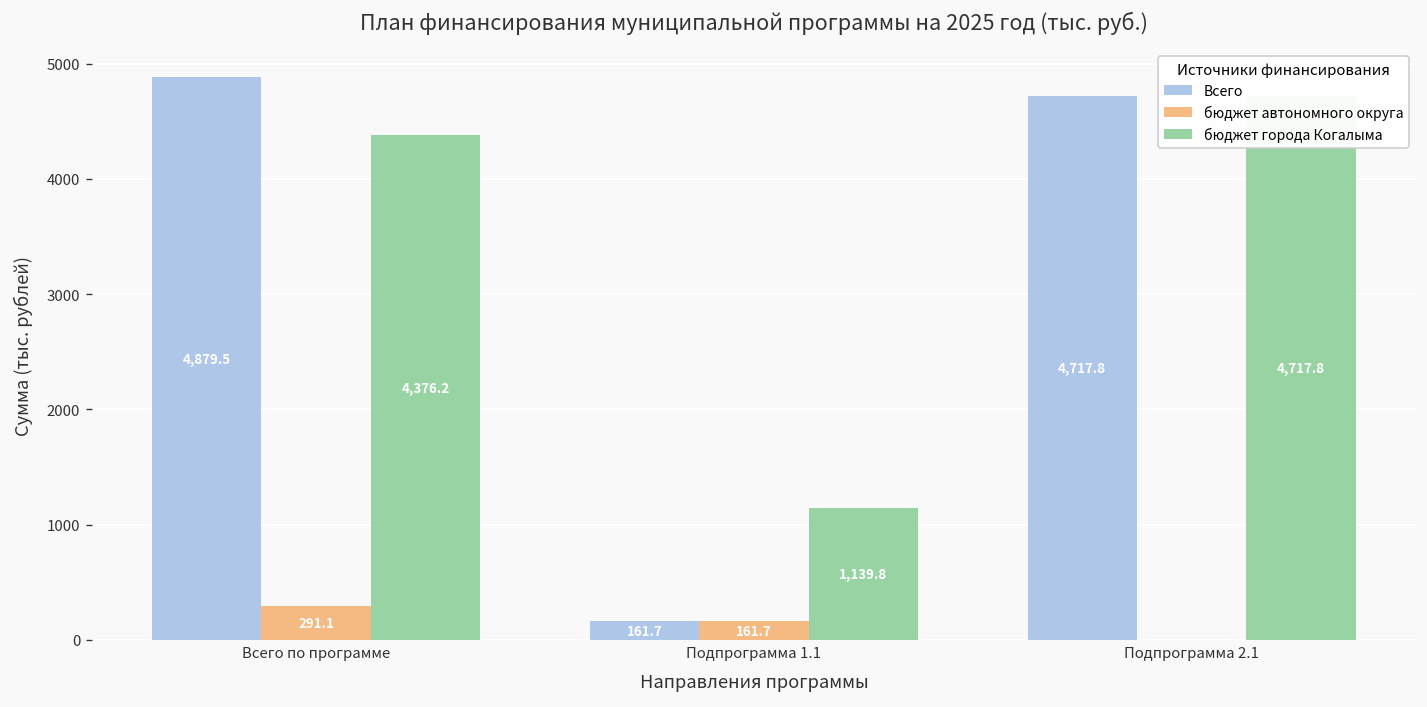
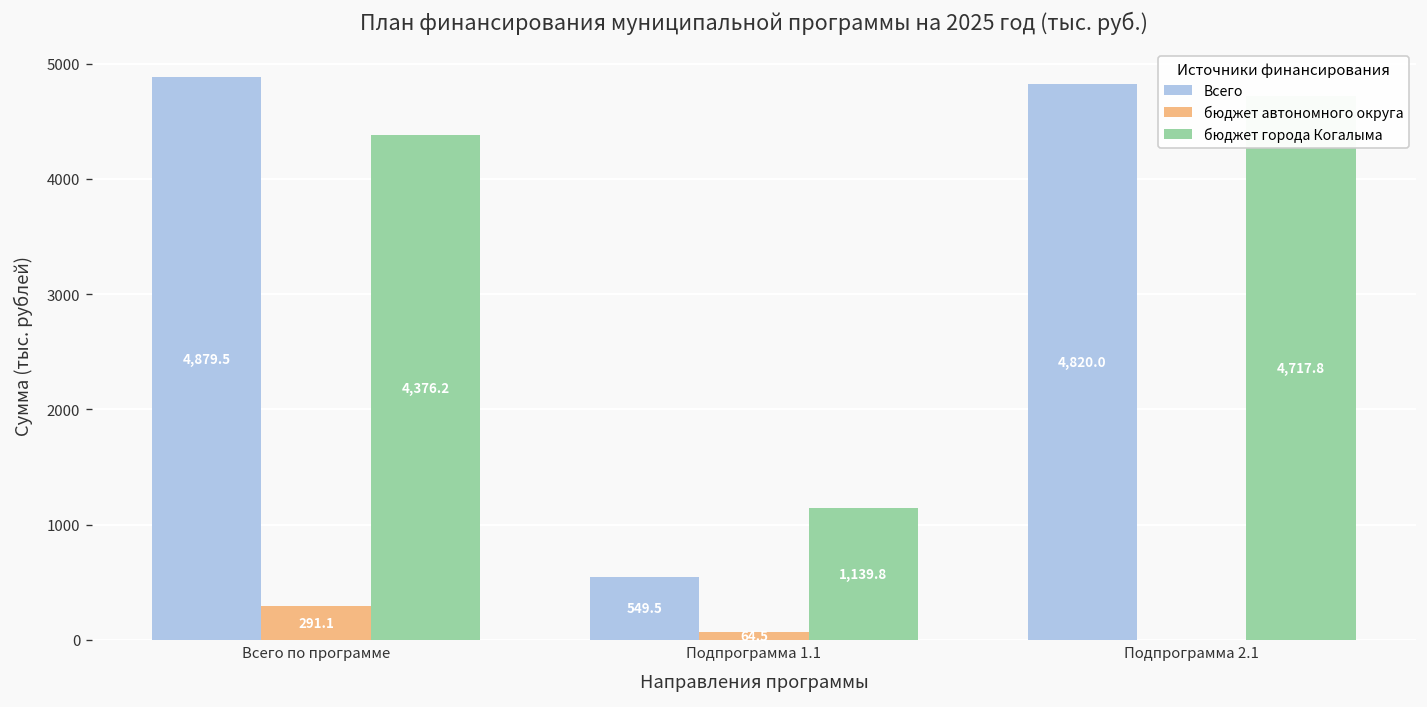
Всего, Подпрограмма 1.1: 161.7 -> 549.5
бюджет автономного округа, Подпрограмма 1.1: 200 -> 100
Всего, Подпрограмма 2.1: 4,717.8 -> 4,820.0
